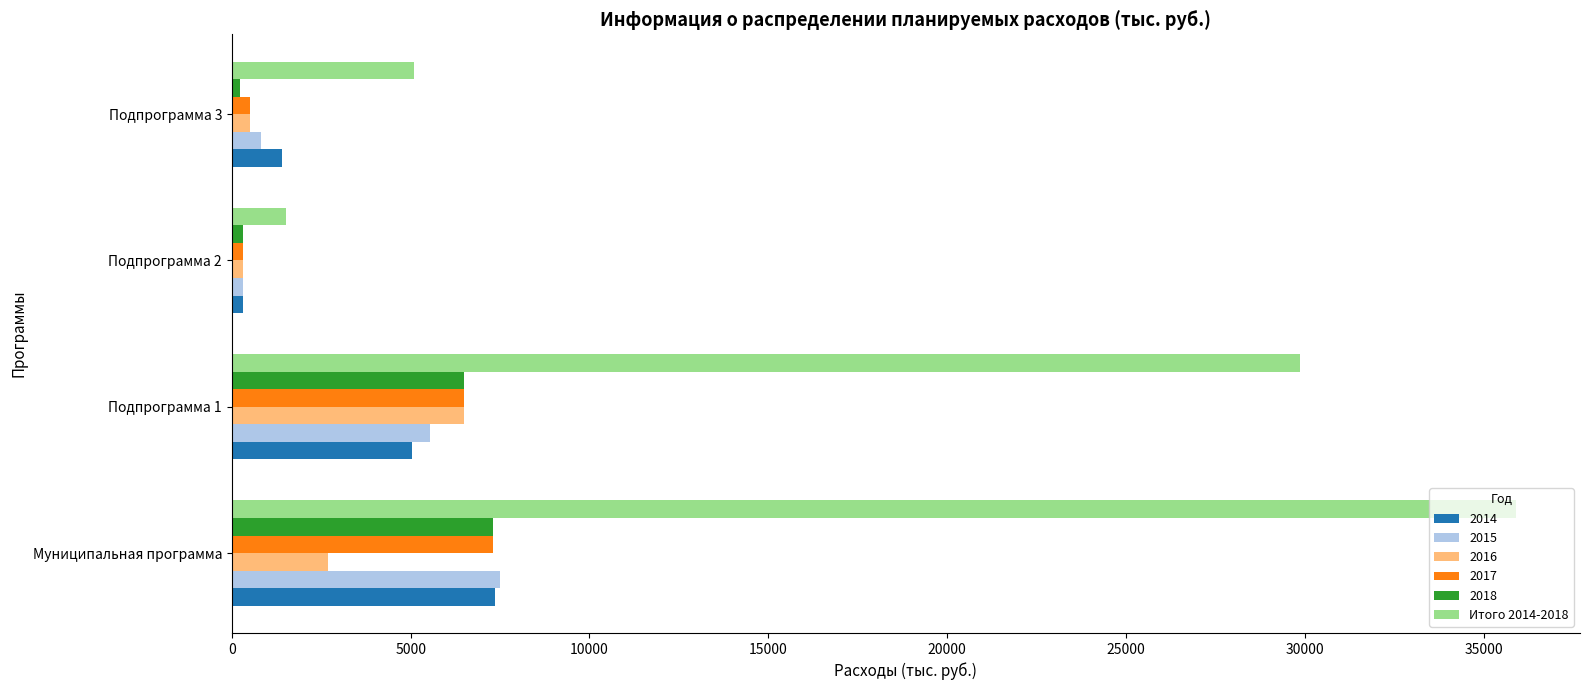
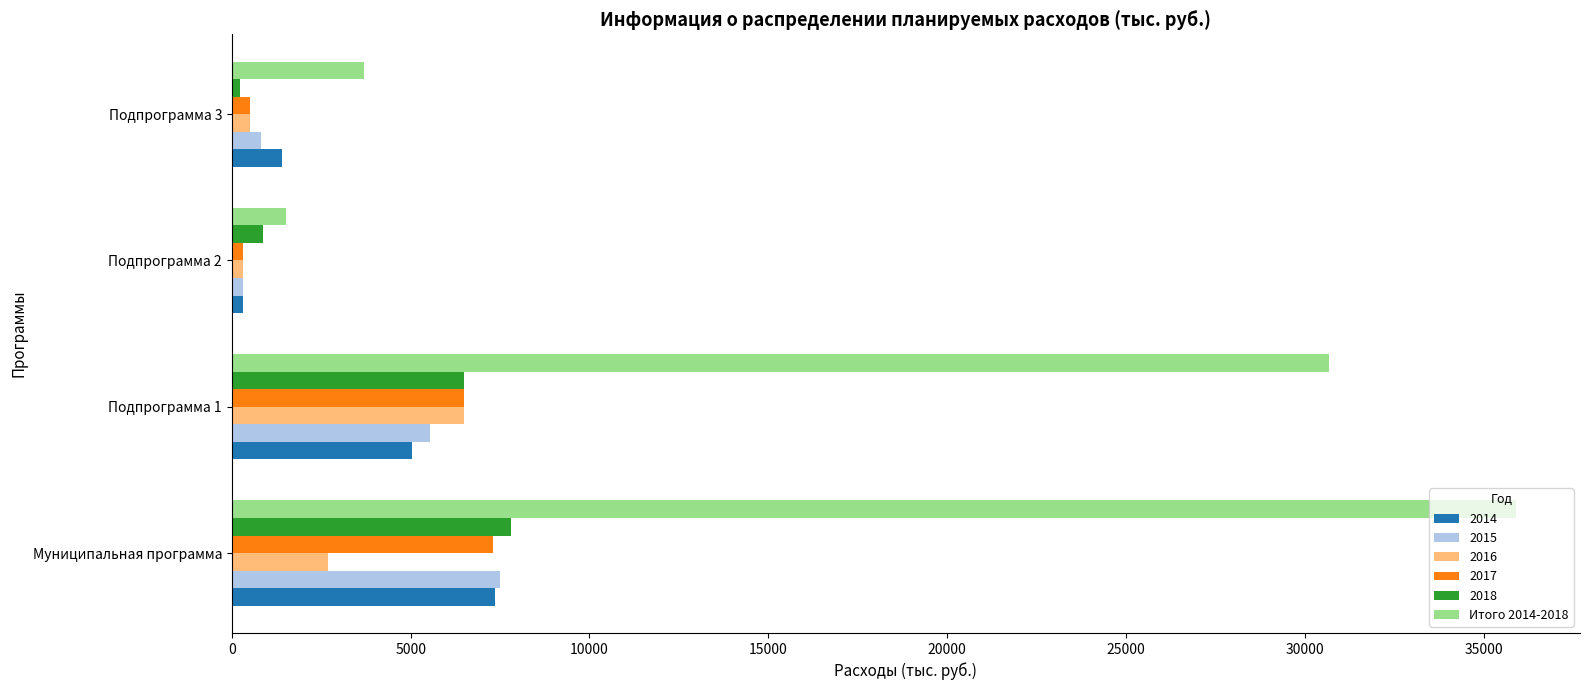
Итого 2014-2018, Подпрограмма 3: 5100 -> 3700
2018, Подпрограмма 2: 300 -> 900
Итого 2014-2018, Подпрограмма 1: 29900 -> 30700
2018, Муниципальная программа: 7300 -> 7800
